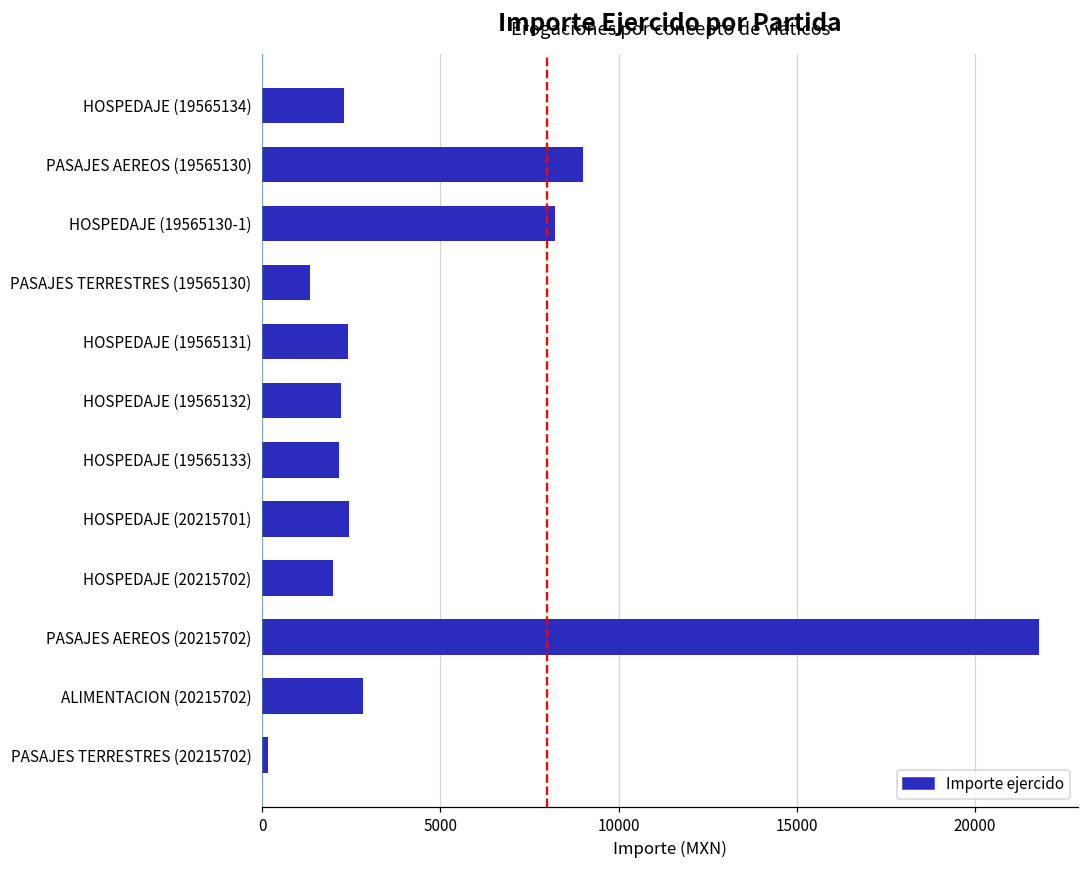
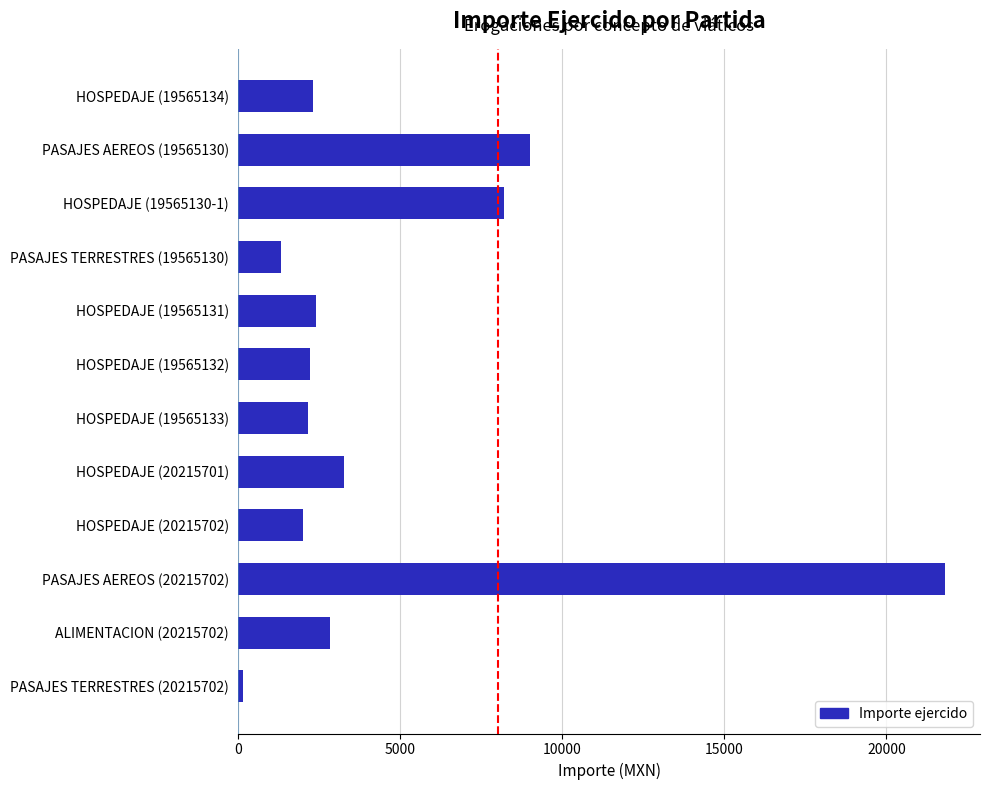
HOSPEDAJE (20215701): 2400 -> 3300
